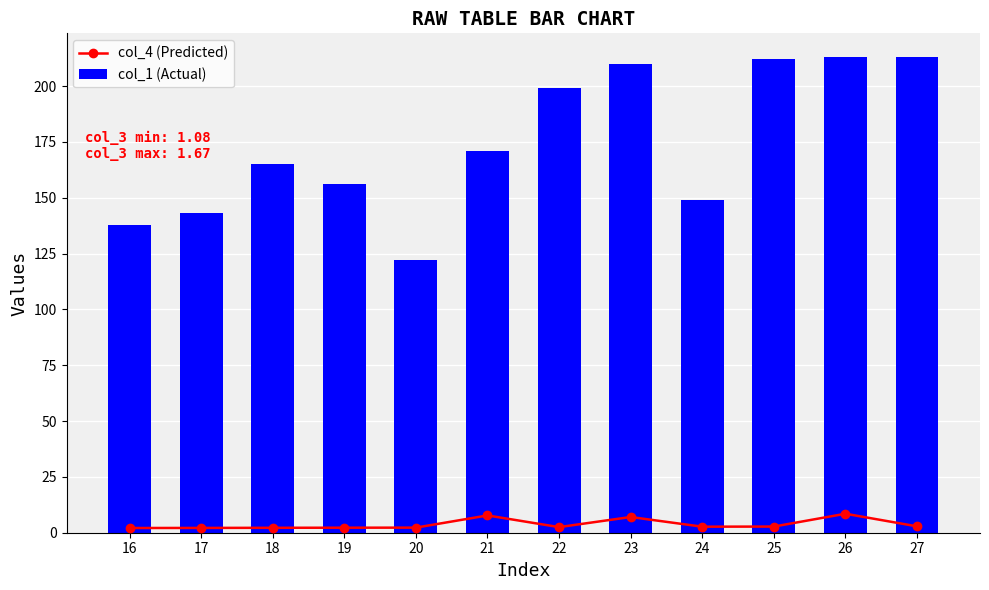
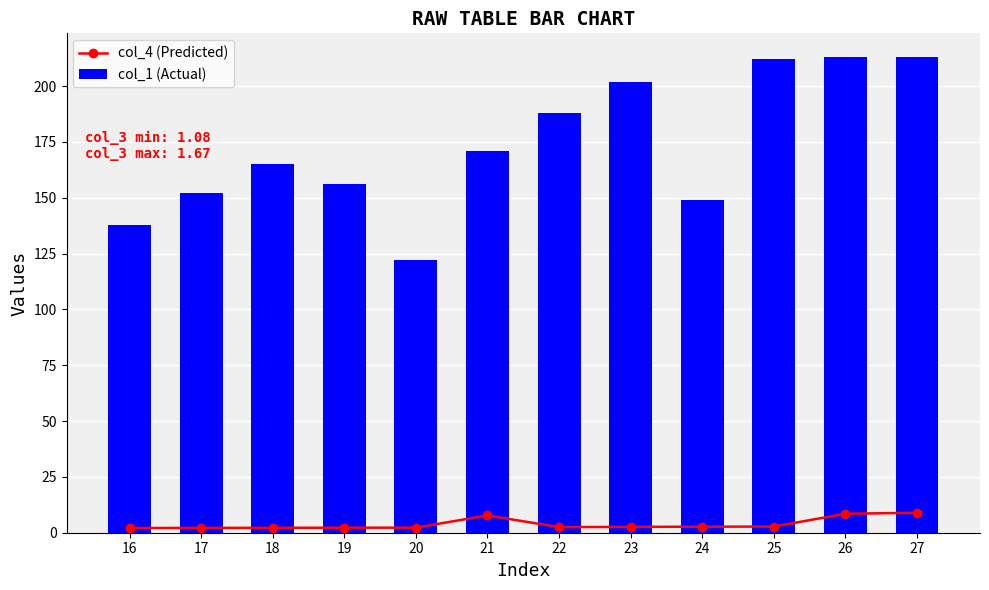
col_1 (Actual), 17: 143 -> 152
col_1 (Actual), 22: 199 -> 188
col_4 (Predicted), 23: 7 -> 3
col_1 (Actual), 23: 210 -> 202
col_4 (Predicted), 27: 3 -> 9
